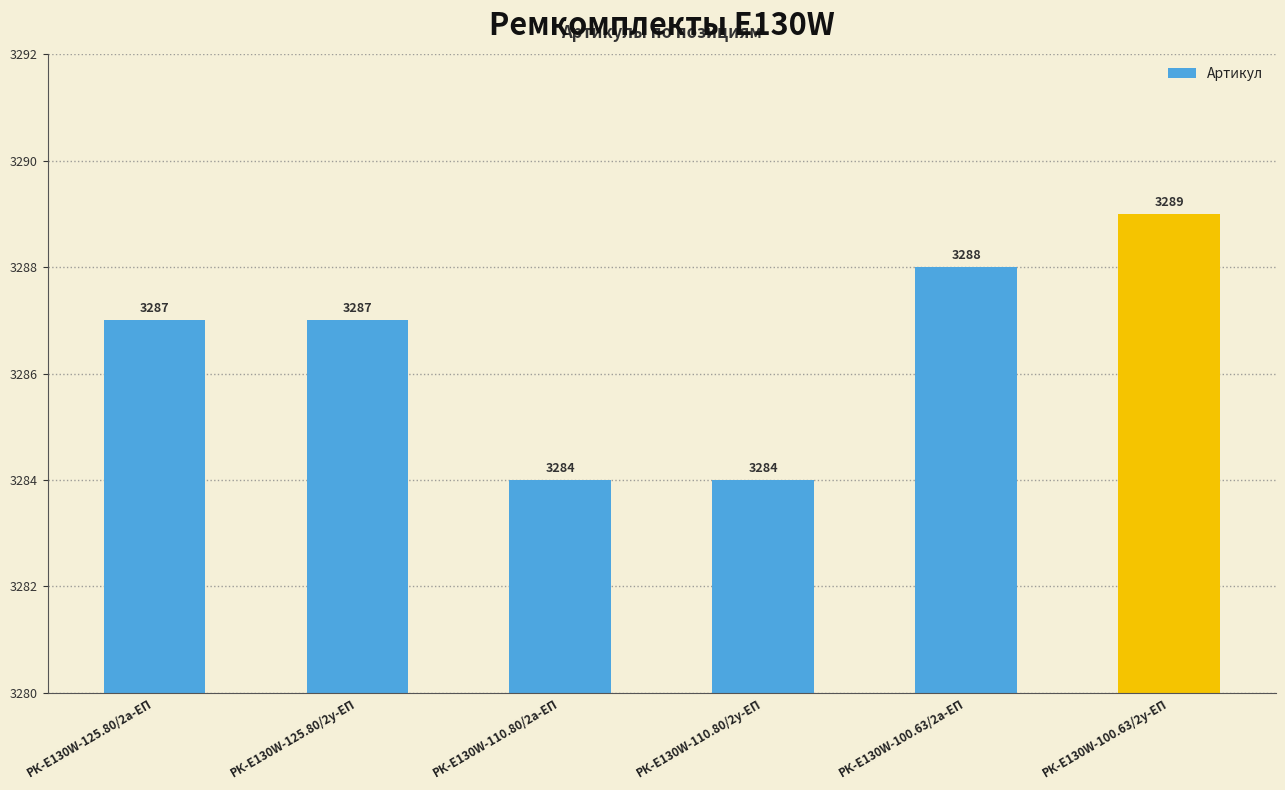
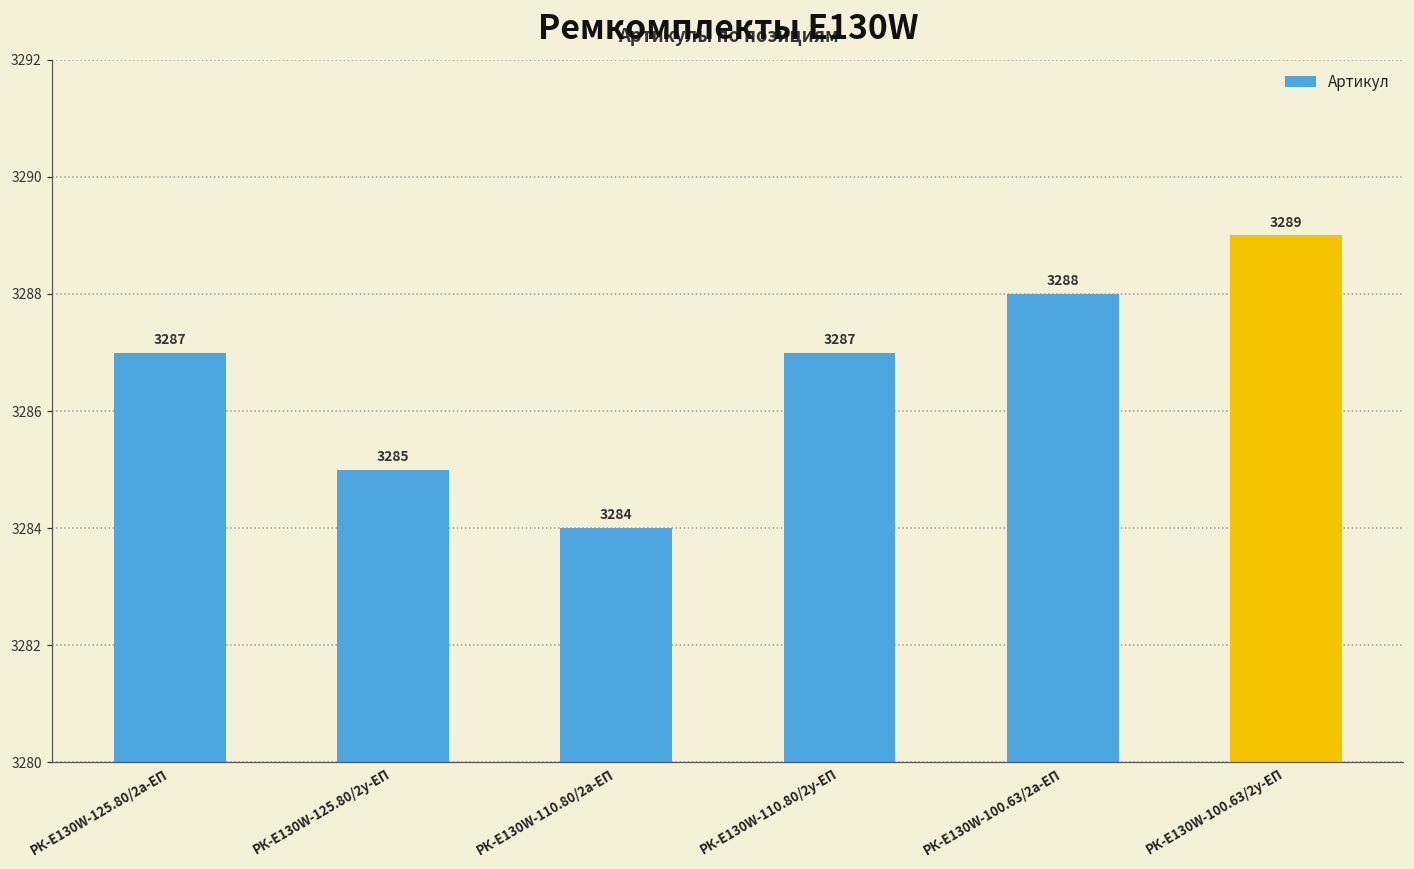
РК-E130W-125.80/2у-ЕП: 3287 -> 3285
РК-E130W-110.80/2у-ЕП: 3284 -> 3287
